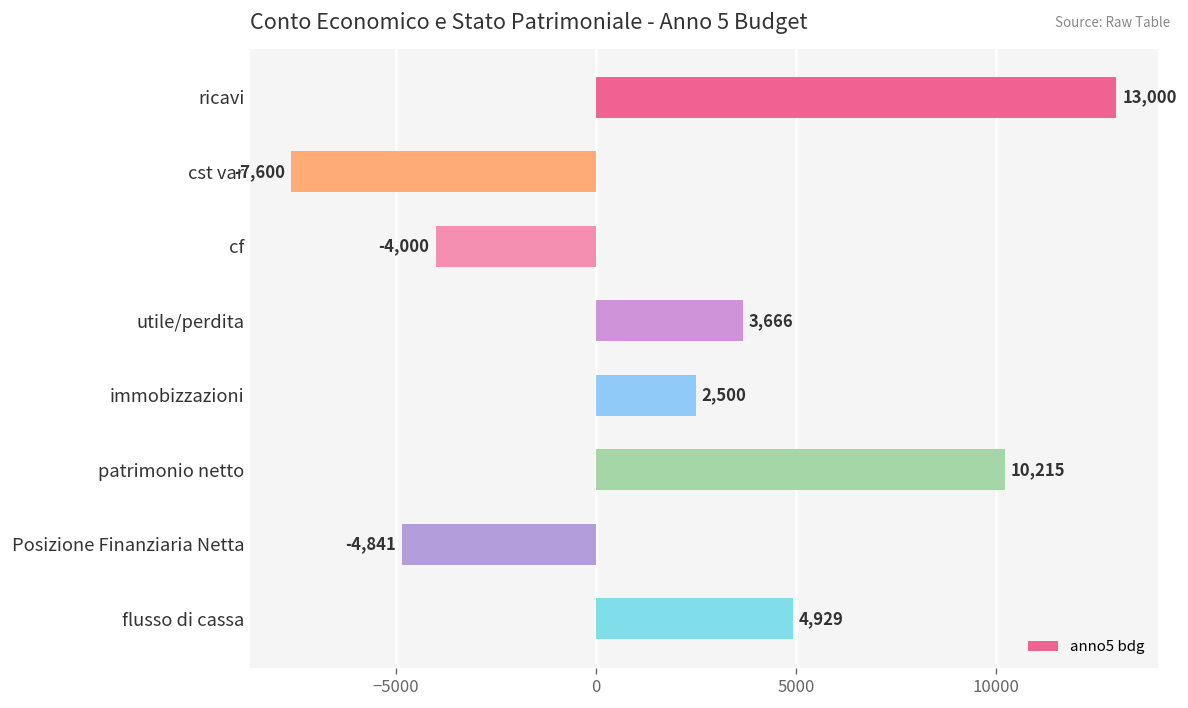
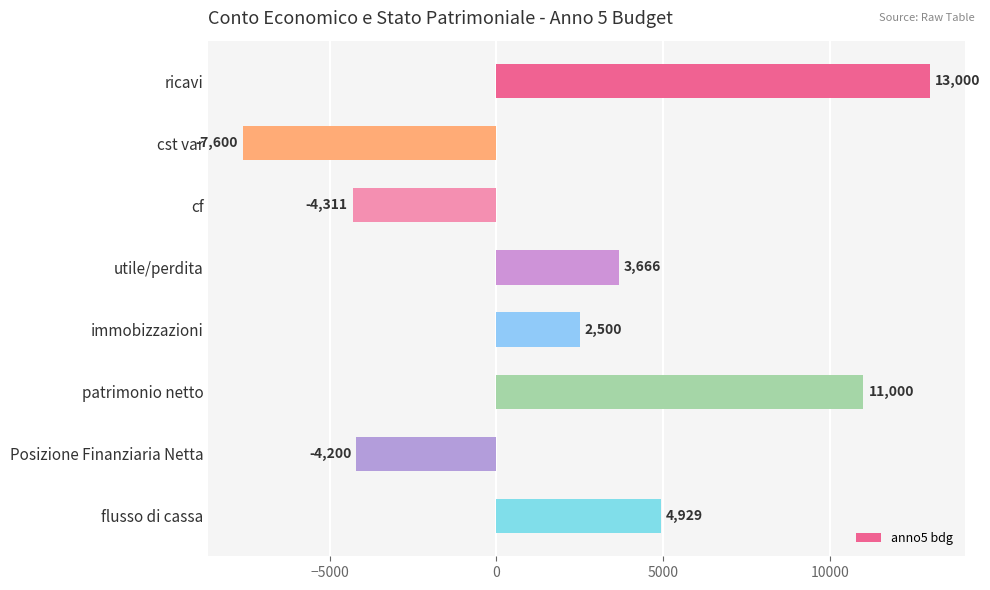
cf: -4,000 -> -4,311
patrimonio netto: 10,215 -> 11,000
Posizione Finanziaria Netta: -4,841 -> -4,200
